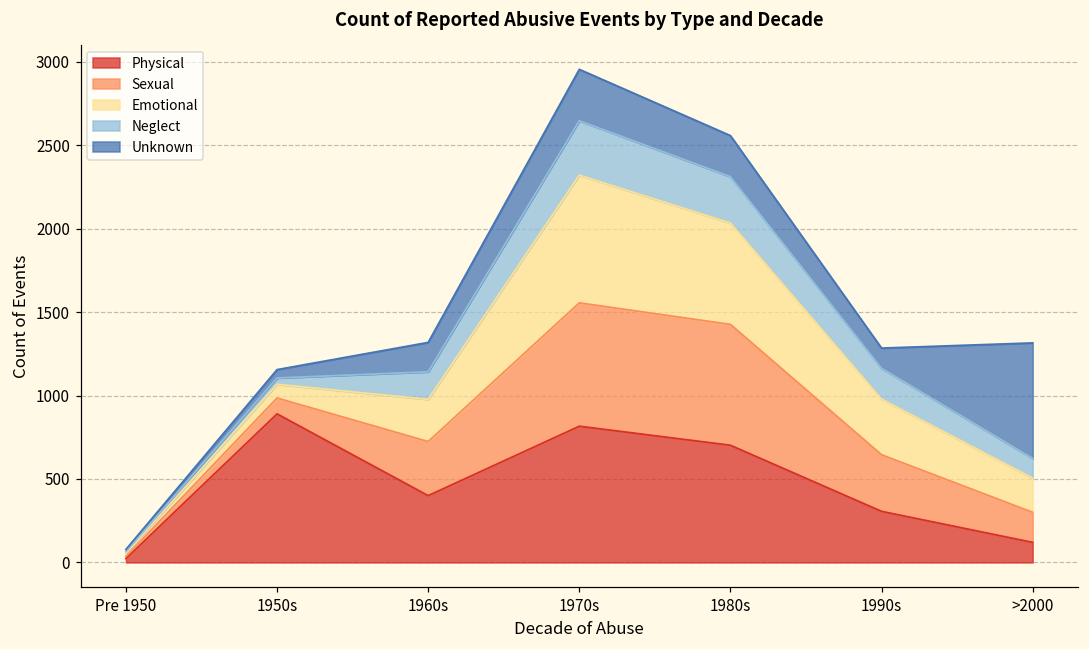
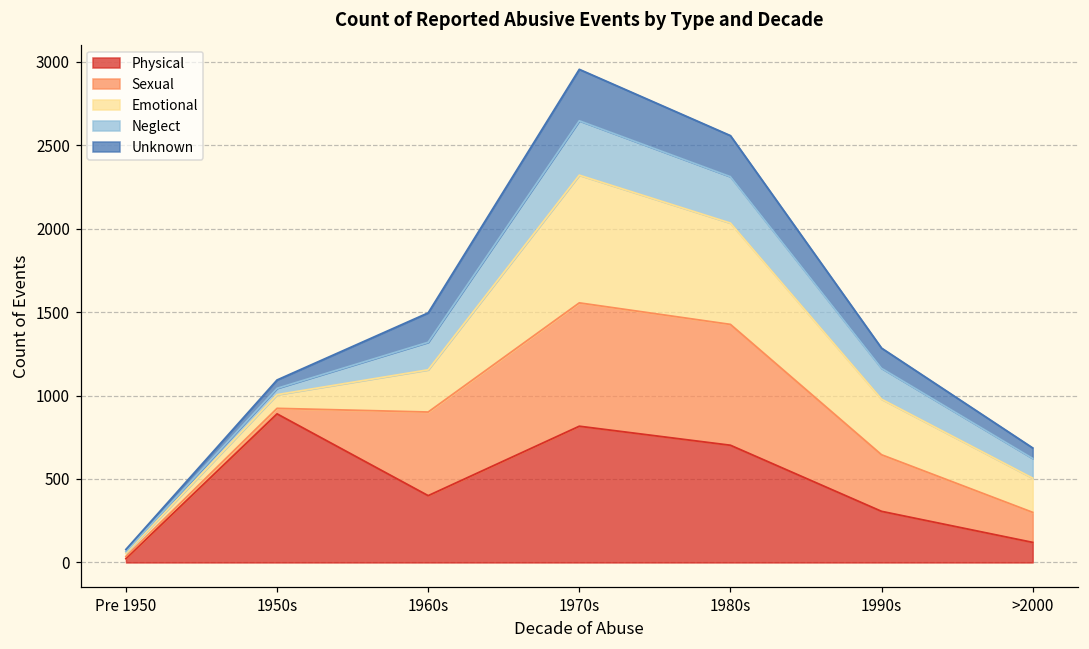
Sexual, 1950s: 100 -> 30
Sexual, 1960s: 320 -> 500
Unknown, >2000: 690 -> 60
